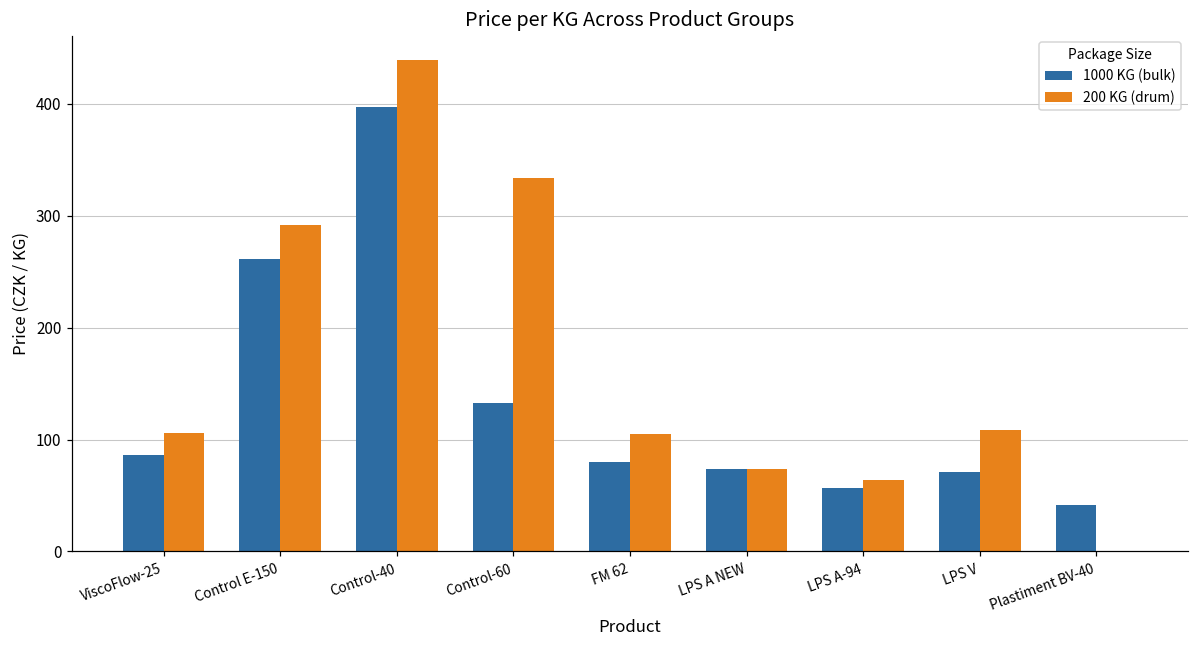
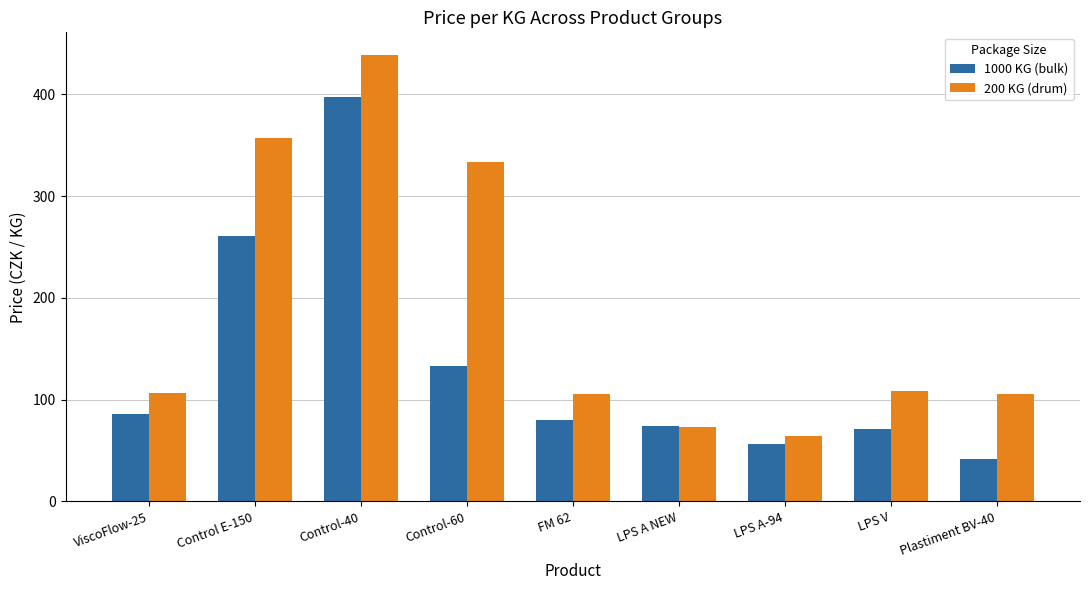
200 KG (drum), Control E-150: 291 -> 357
200 KG (drum), Plastiment BV-40: 0 -> 105
